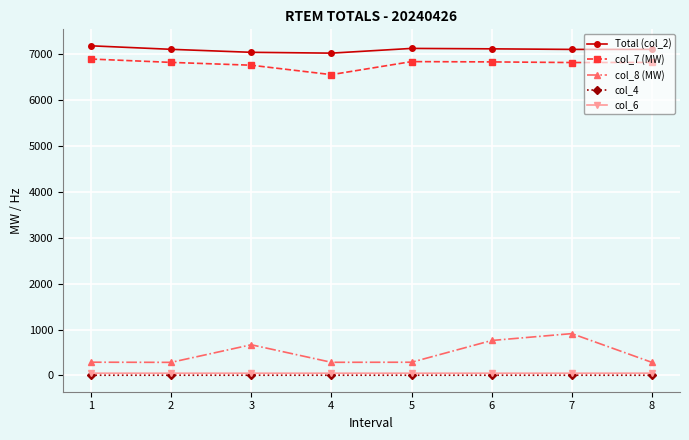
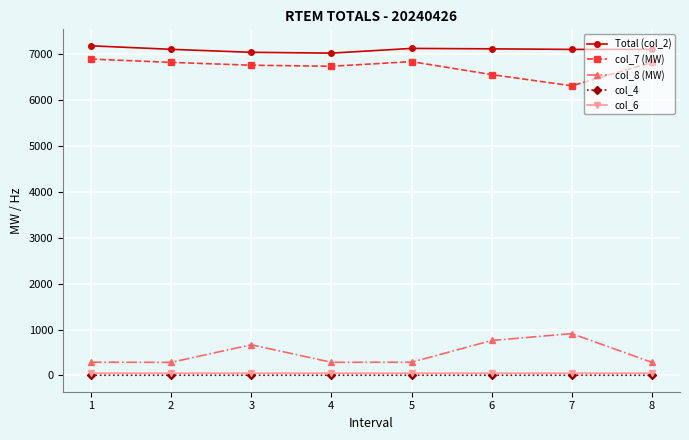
col_7 (MW), 4: 6500 -> 6700
col_7 (MW), 6: 6800 -> 6600
col_7 (MW), 7: 6800 -> 6300
